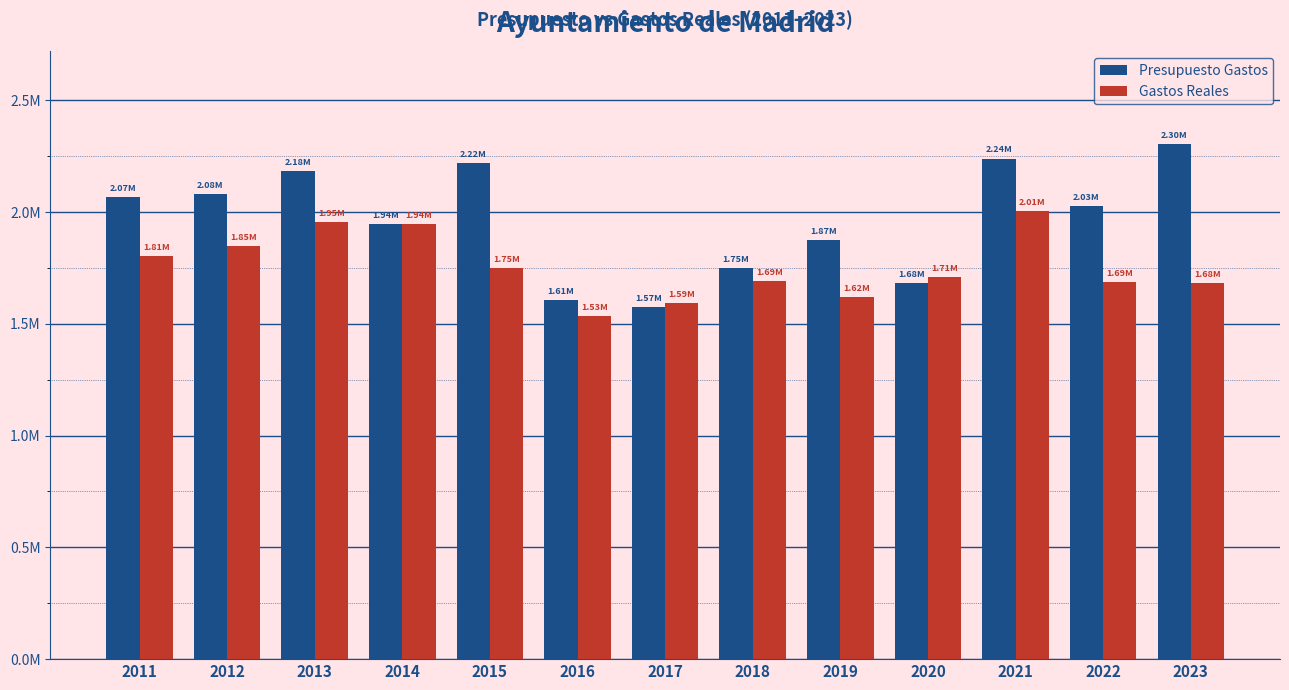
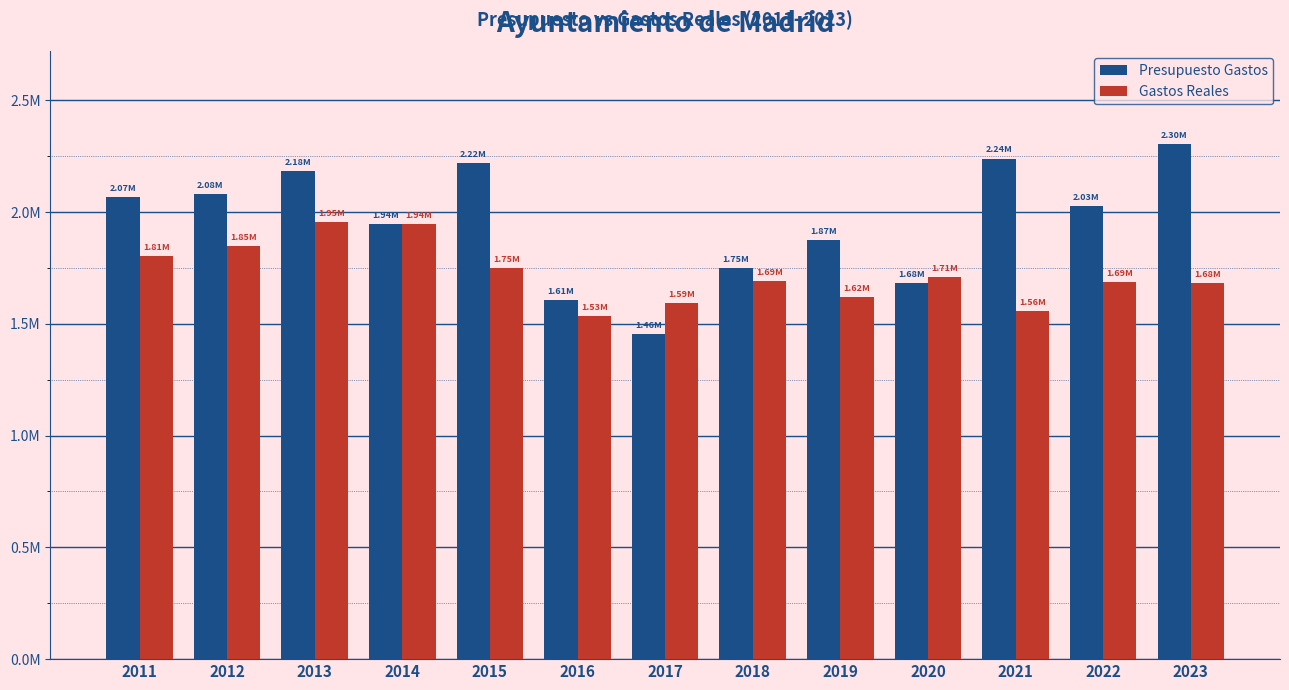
Presupuesto Gastos, 2017: 1.57M -> 1.46M
Gastos Reales, 2021: 2.01M -> 1.56M
